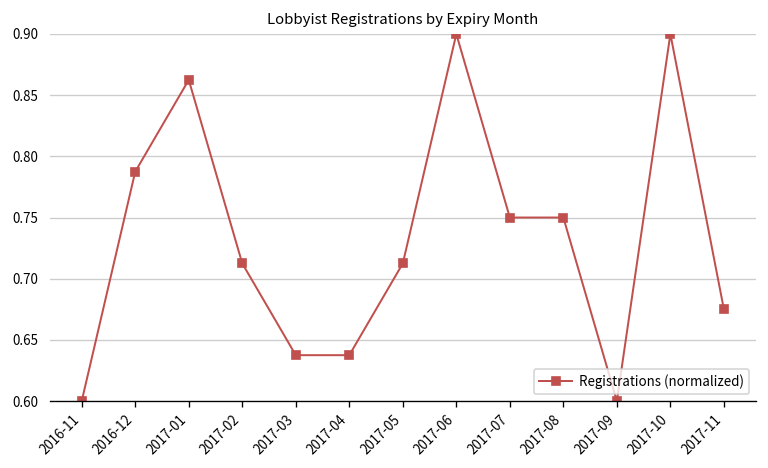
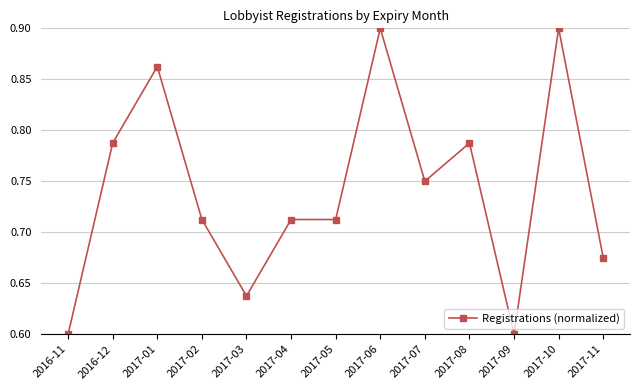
2017-04: 0.638 -> 0.712
2017-08: 0.750 -> 0.788
